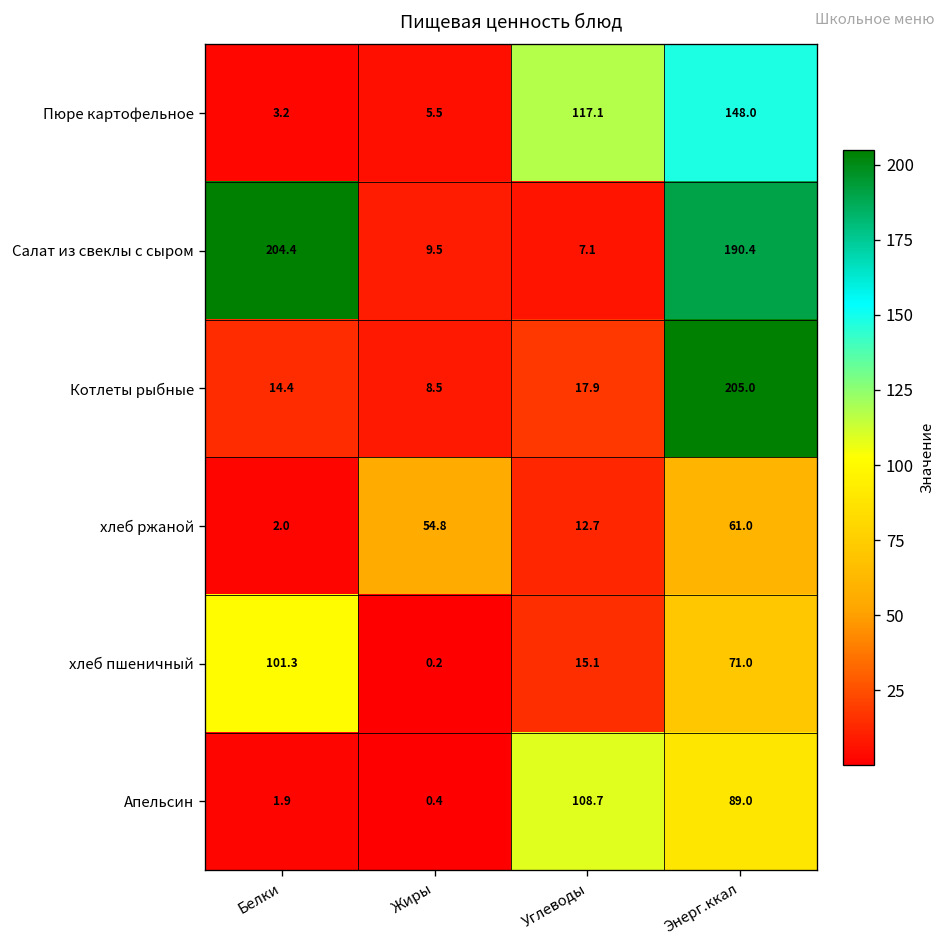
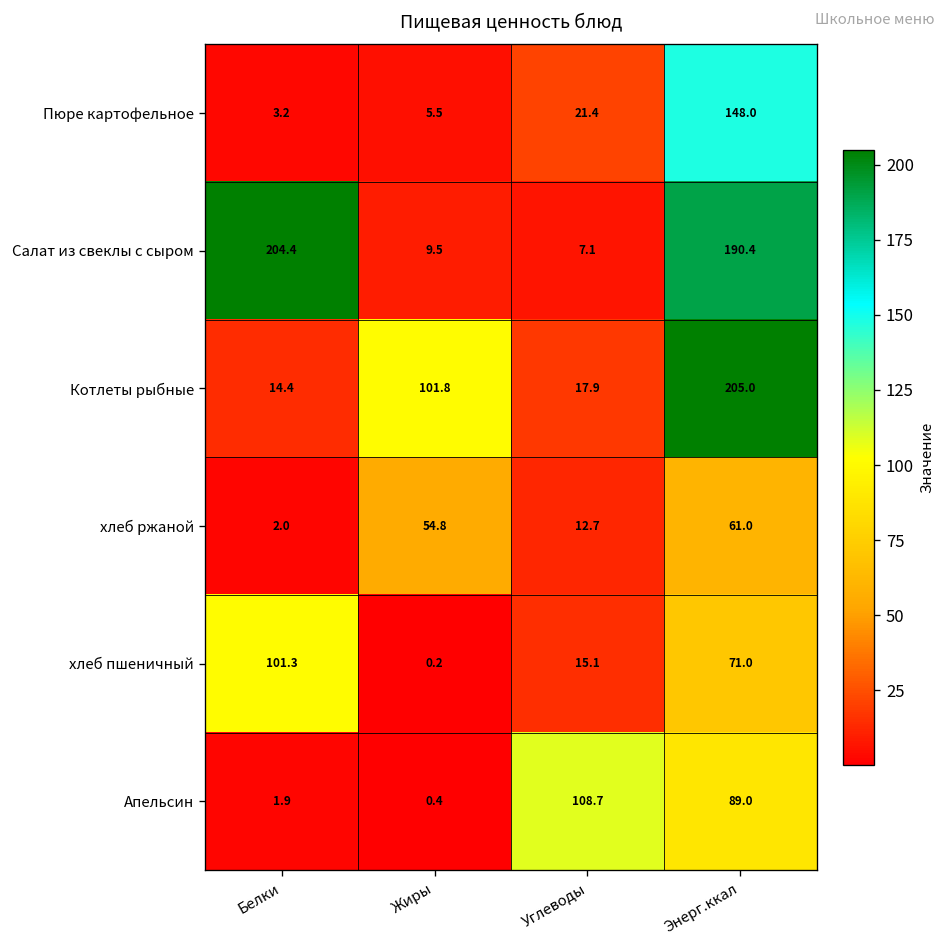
Пюре картофельное, Углеводы: 117.1 -> 21.4
Котлеты рыбные, Жиры: 8.5 -> 101.8
